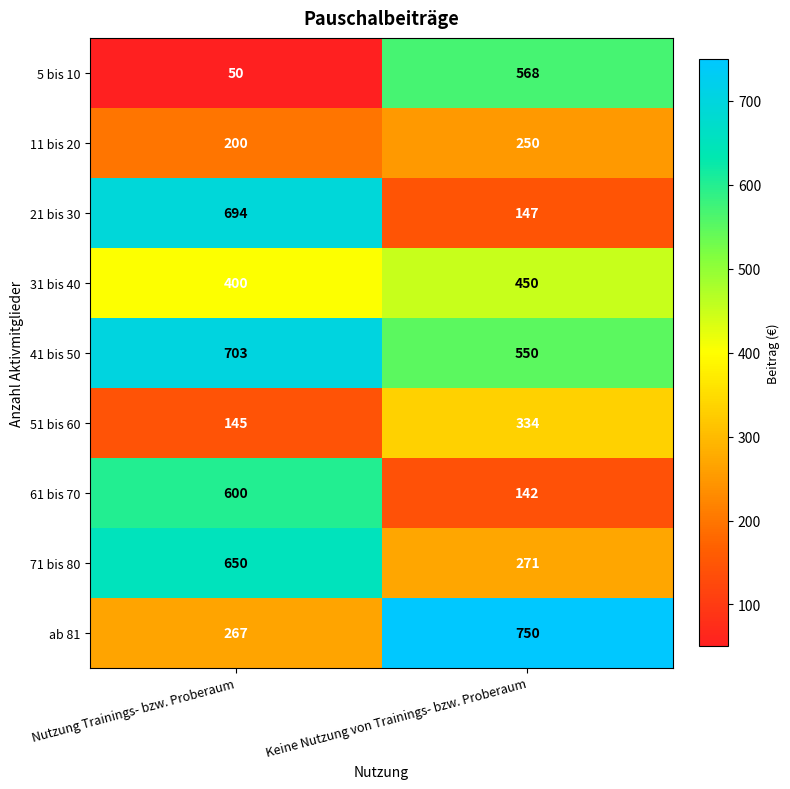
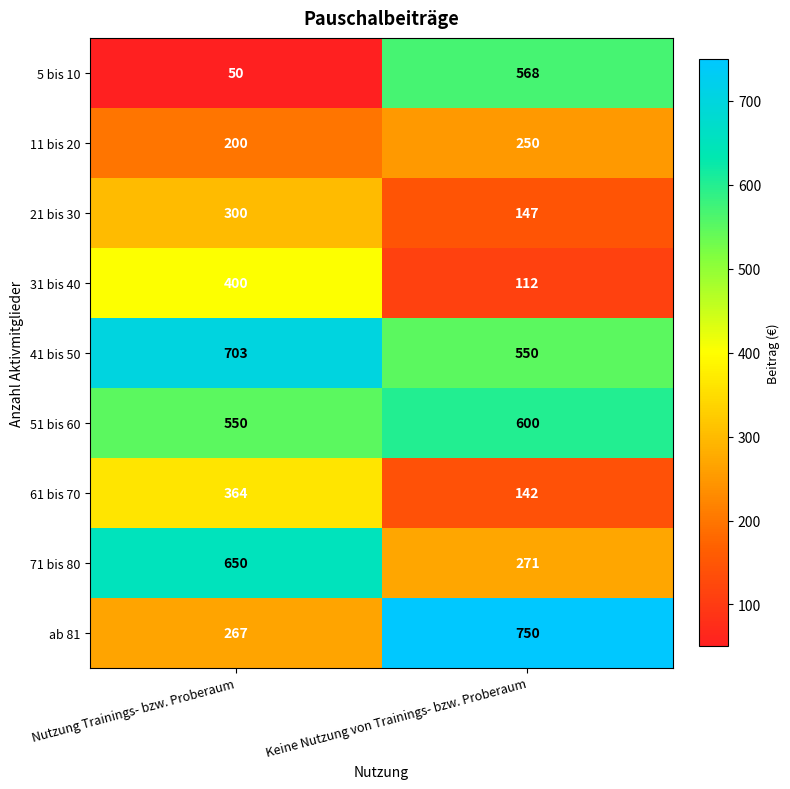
21 bis 30, Nutzung Trainings- bzw. Proberaum: 694 -> 300
31 bis 40, Keine Nutzung von Trainings- bzw. Proberaum: 450 -> 112
51 bis 60, Nutzung Trainings- bzw. Proberaum: 145 -> 550
51 bis 60, Keine Nutzung von Trainings- bzw. Proberaum: 334 -> 600
61 bis 70, Nutzung Trainings- bzw. Proberaum: 600 -> 364
